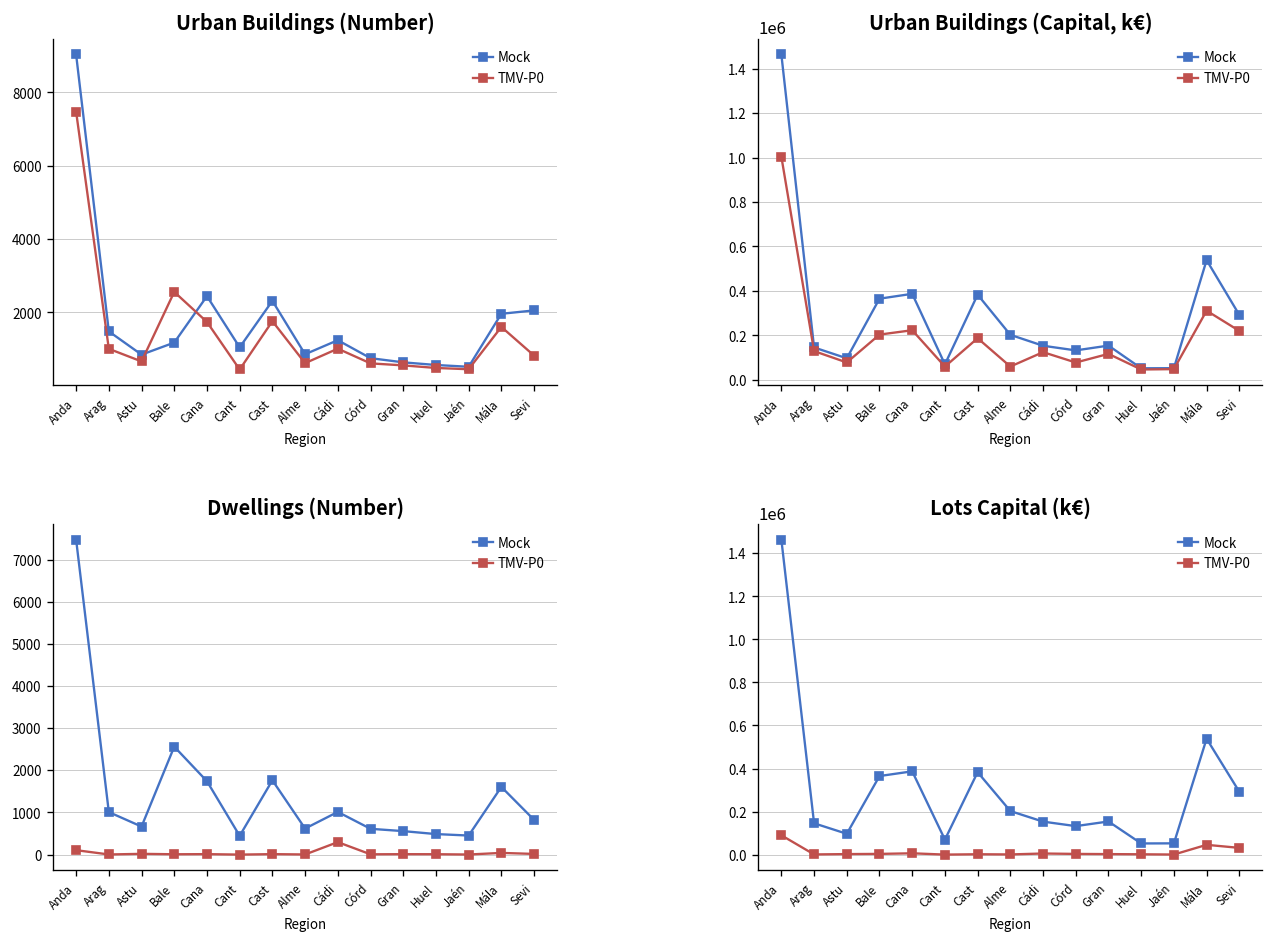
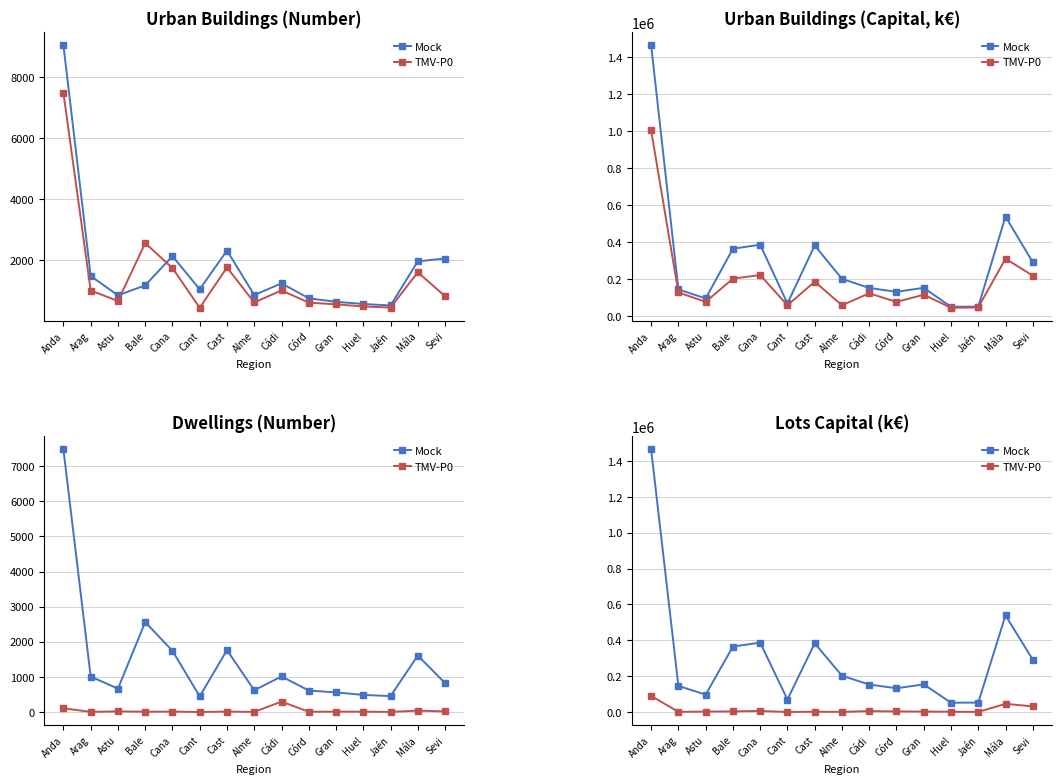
Urban Buildings (Number), Mock, Cana: 2400 -> 2100
